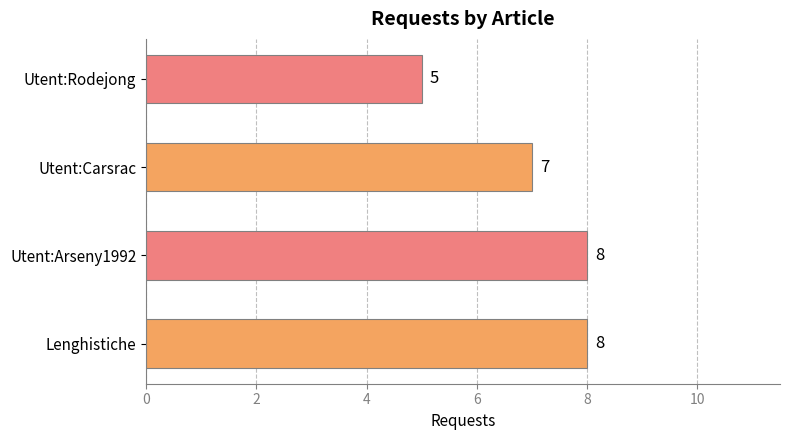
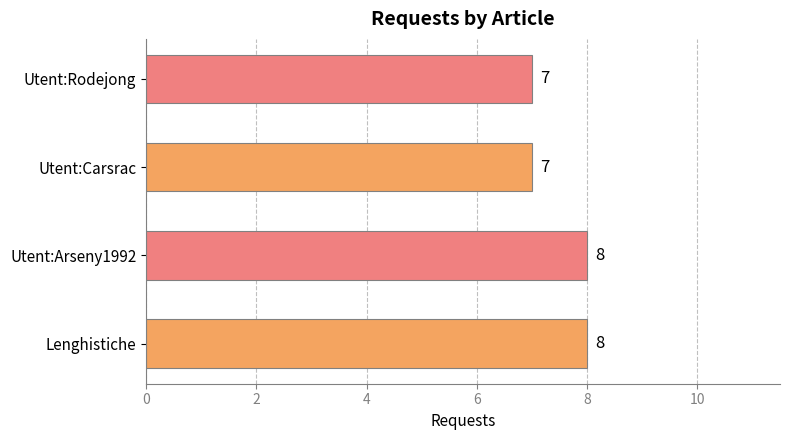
Utent:Rodejong: 5 -> 7
